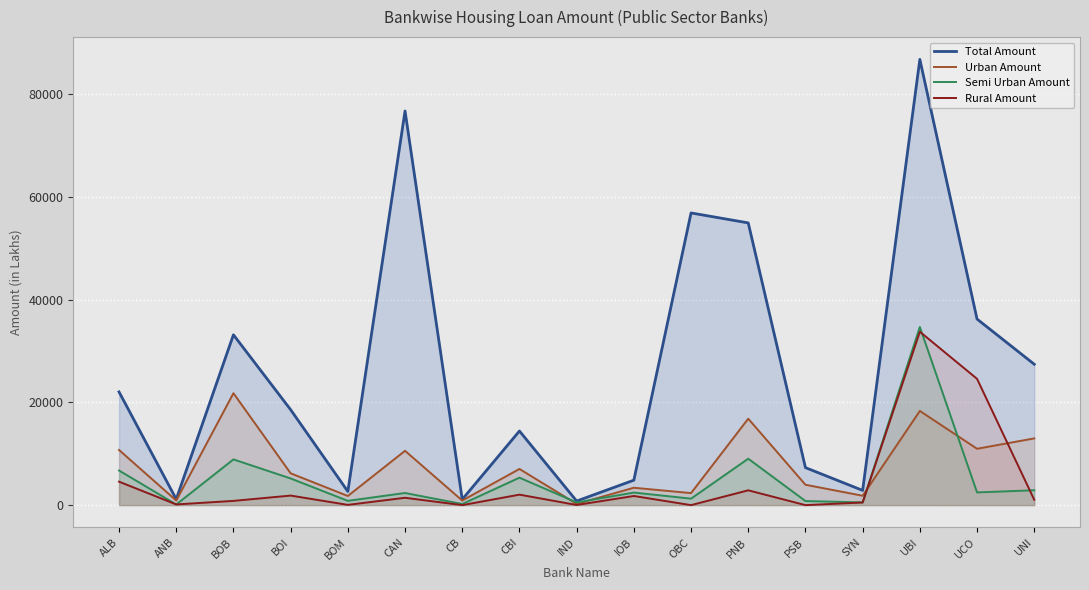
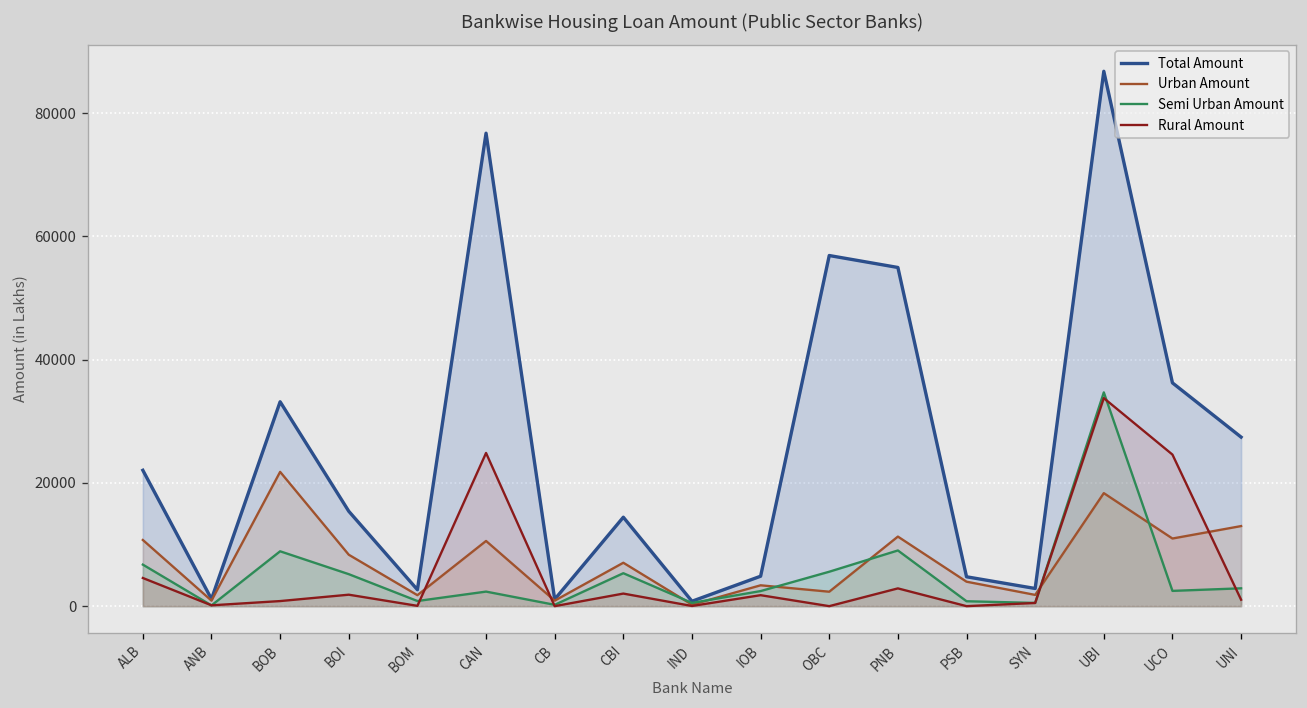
Total Amount, BOI: 19000 -> 15000
Urban Amount, BOI: 6000 -> 8000
Rural Amount, CAN: 1000 -> 25000
Semi Urban Amount, OBC: 1000 -> 6000
Urban Amount, PNB: 17000 -> 11000
Total Amount, PSB: 7000 -> 5000
